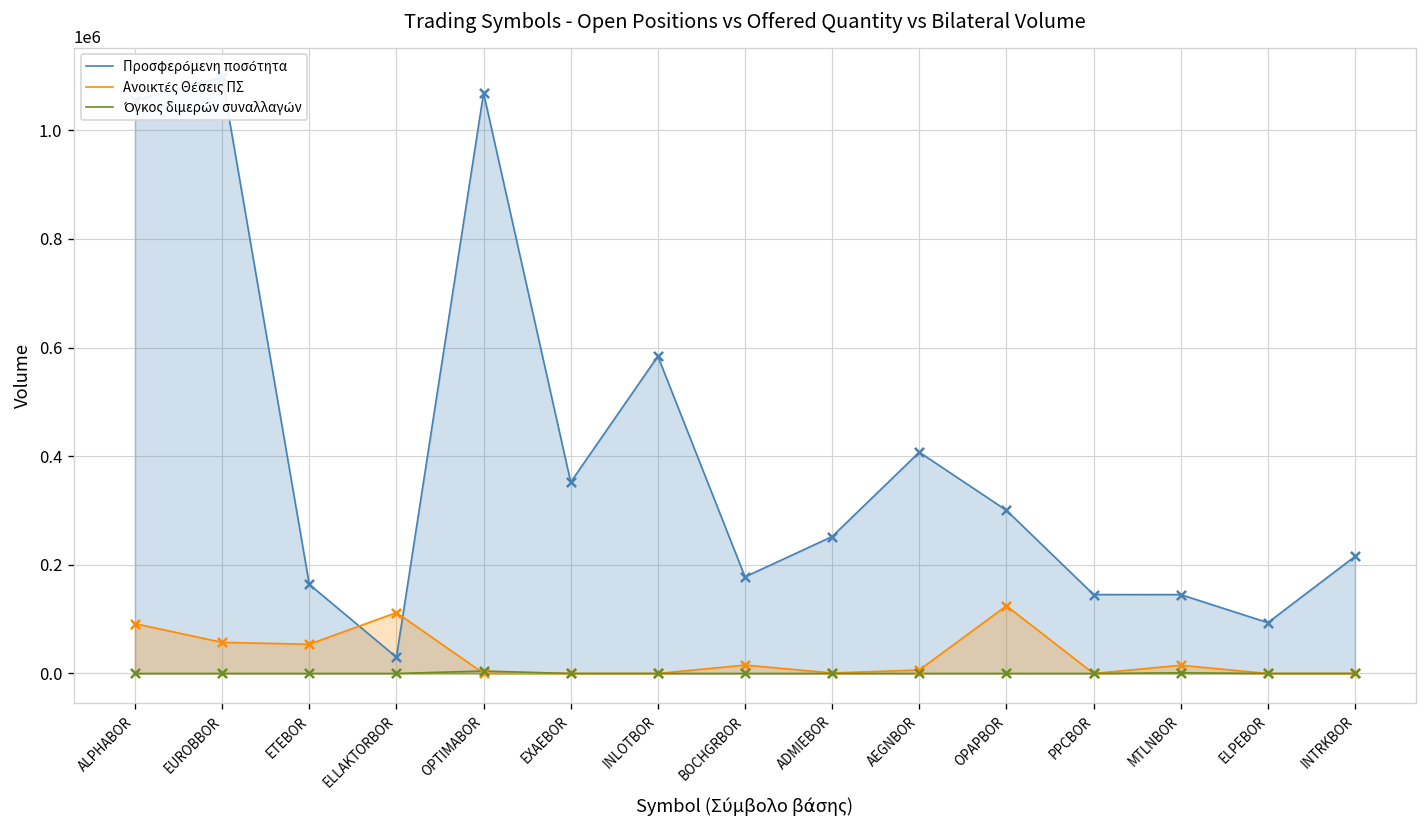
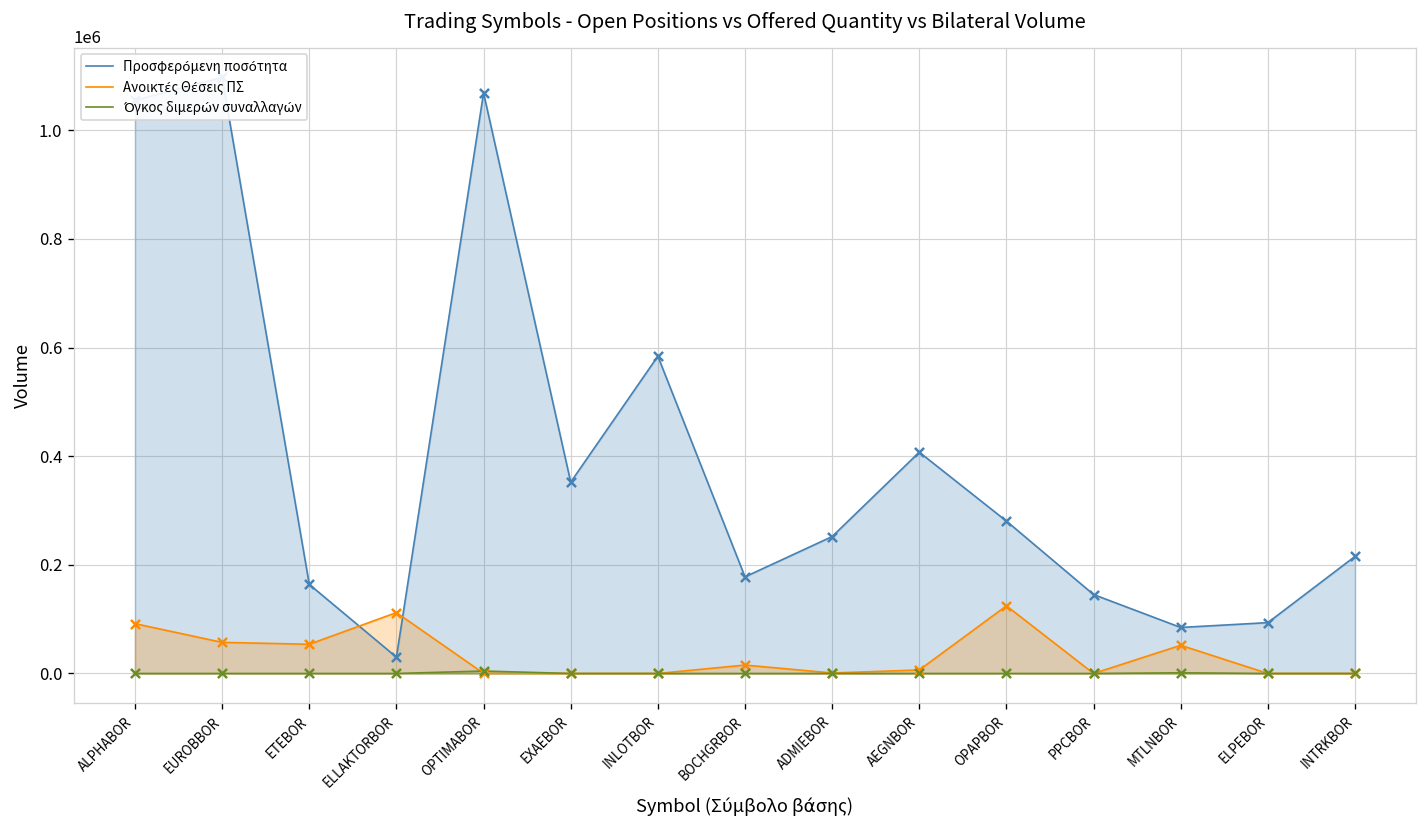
Προσφερόμενη ποσότητα, OPAPBOR: 300000 -> 280000
Προσφερόμενη ποσότητα, MTLNBOR: 150000 -> 80000
Ανοικτές Θέσεις ΠΣ, MTLNBOR: 20000 -> 50000
